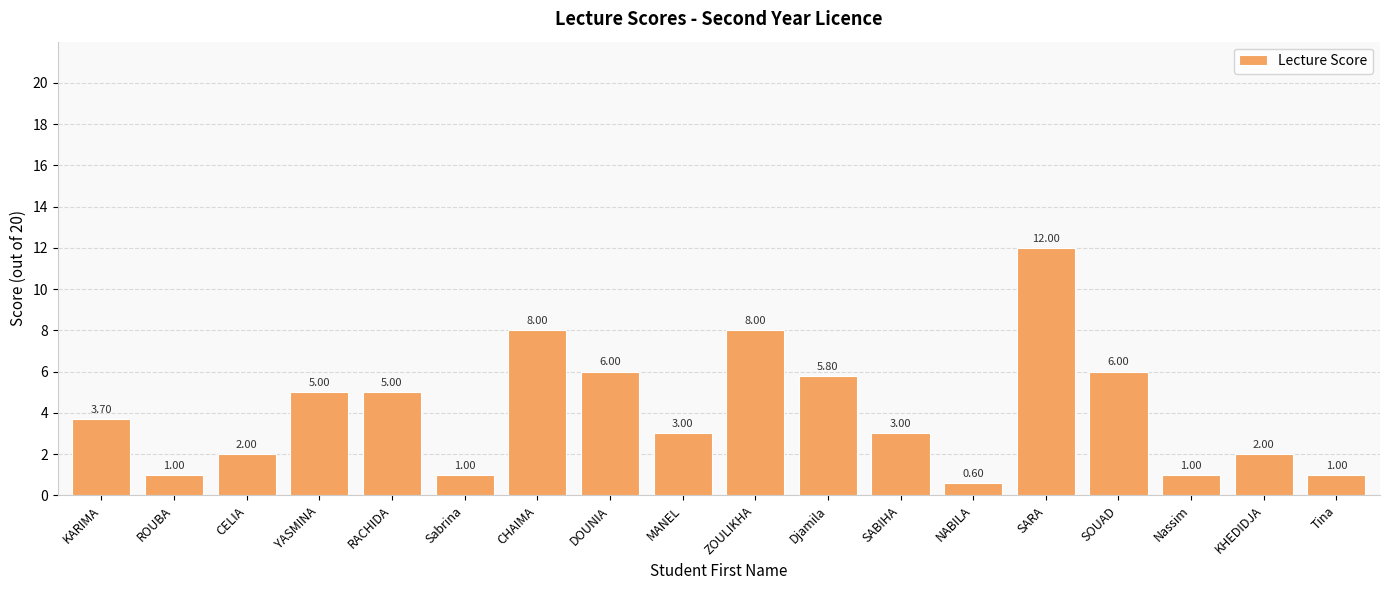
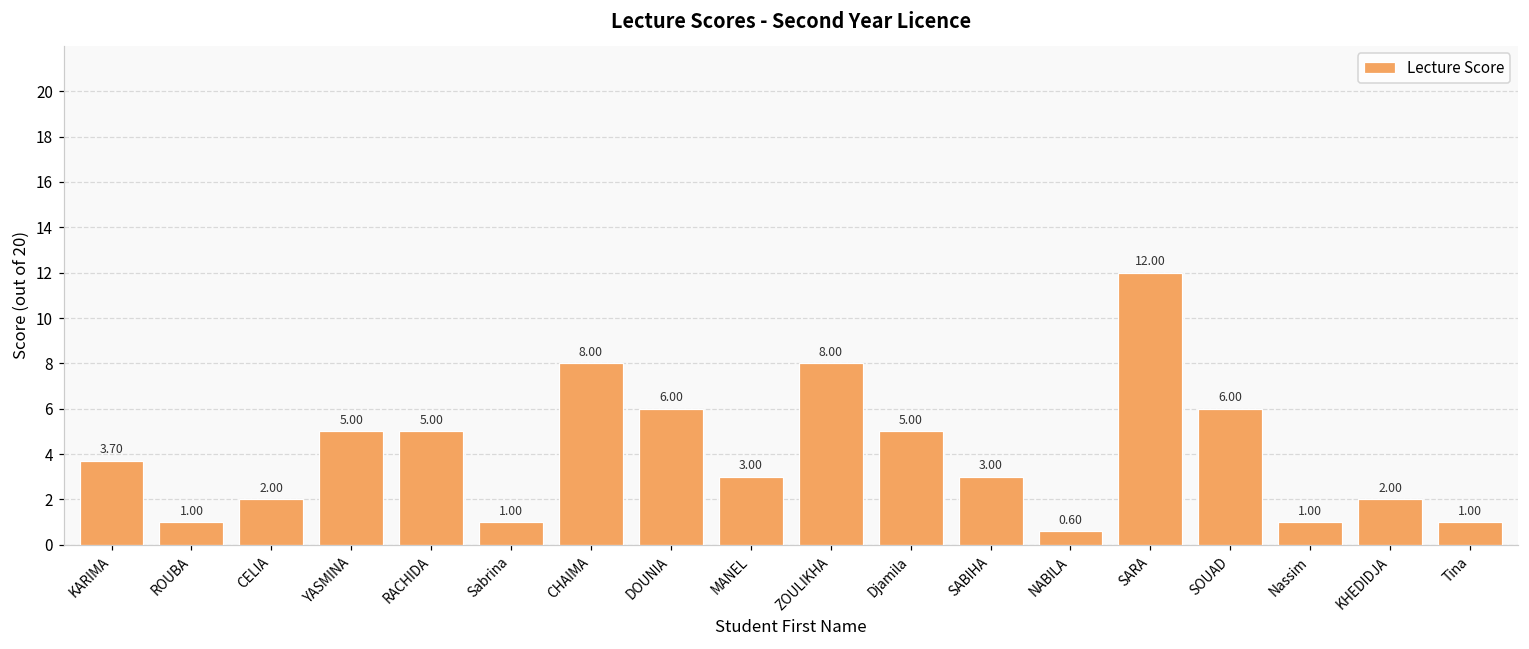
Djamila: 5.80 -> 5.00
